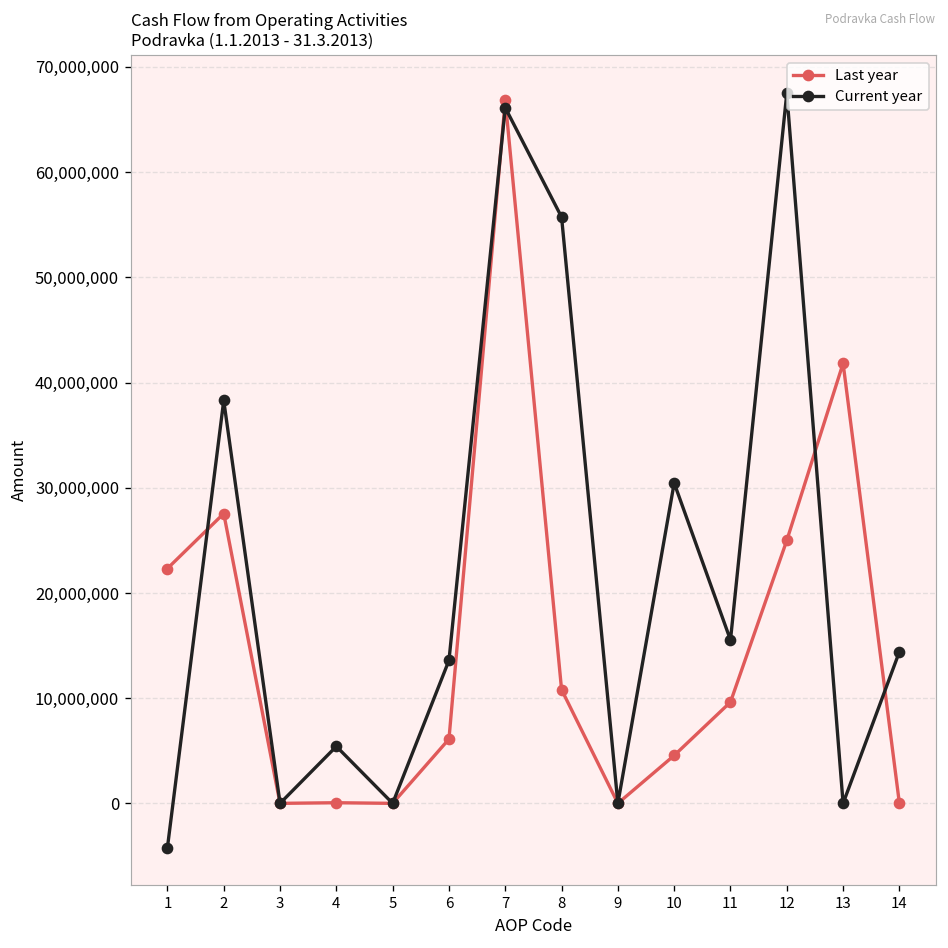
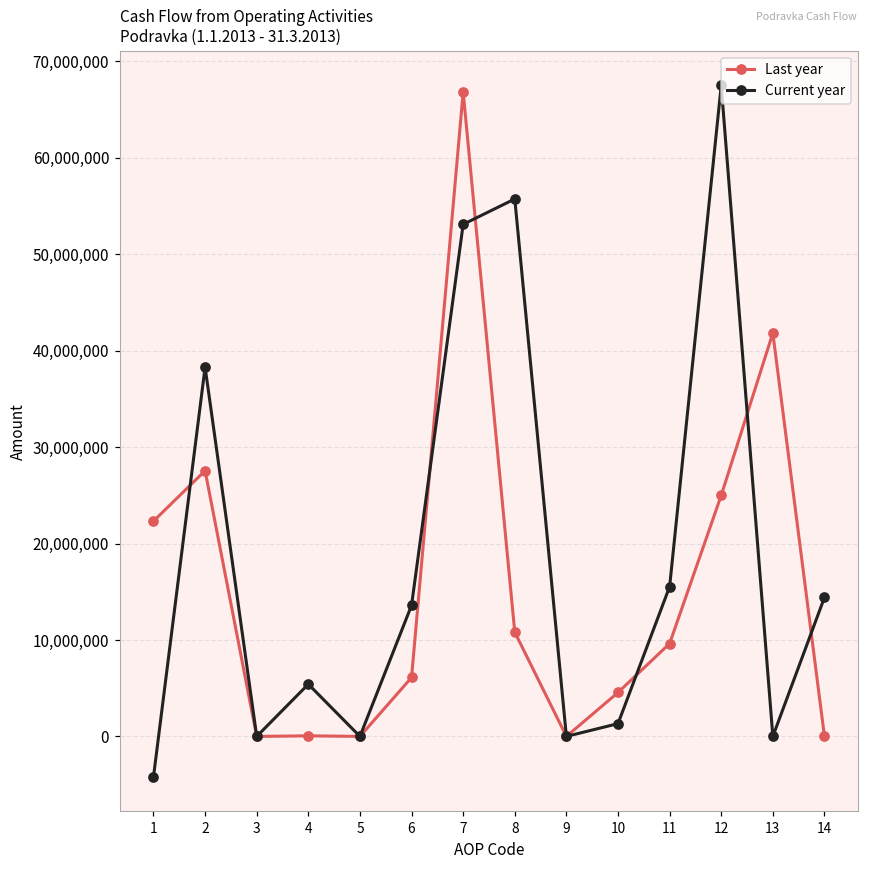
Current year, 7: 66,000,000 -> 53,000,000
Current year, 10: 30,000,000 -> 1,000,000
